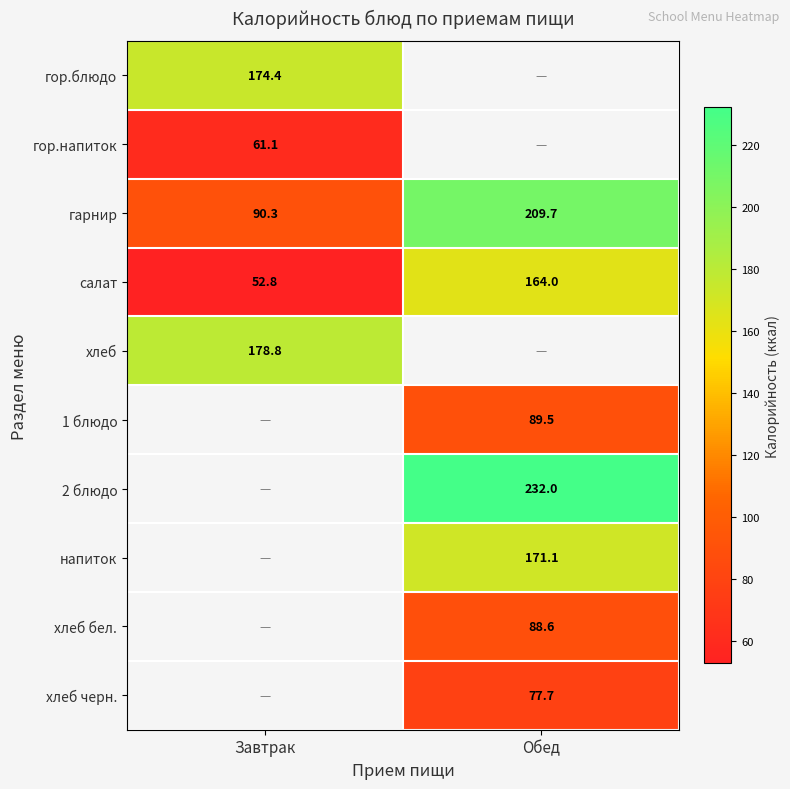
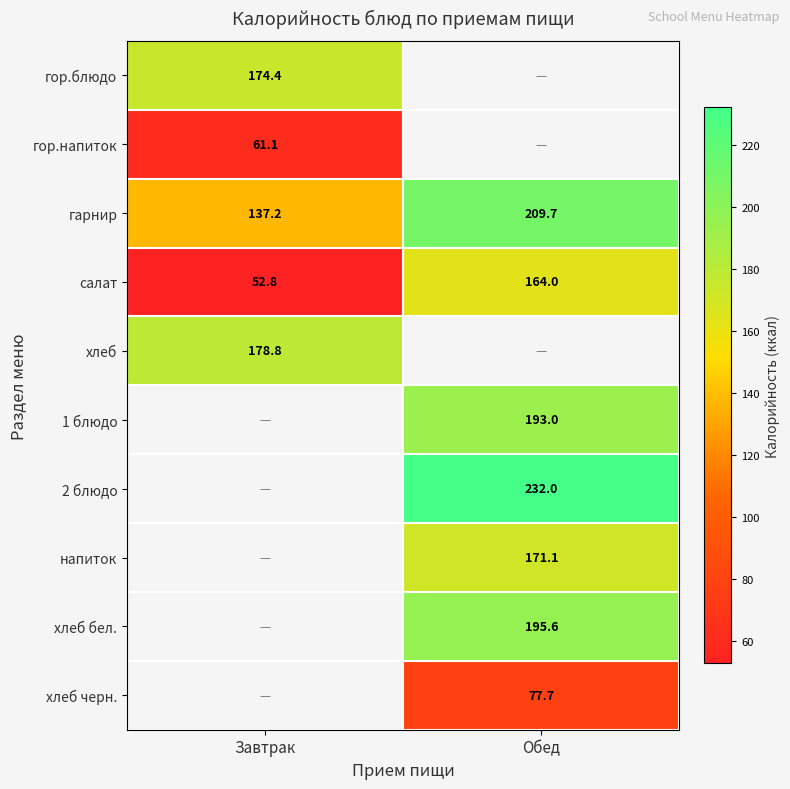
гарнир, Завтрак: 90.3 -> 137.2
1 блюдо, Обед: 89.5 -> 193.0
хлеб бел., Обед: 88.6 -> 195.6
